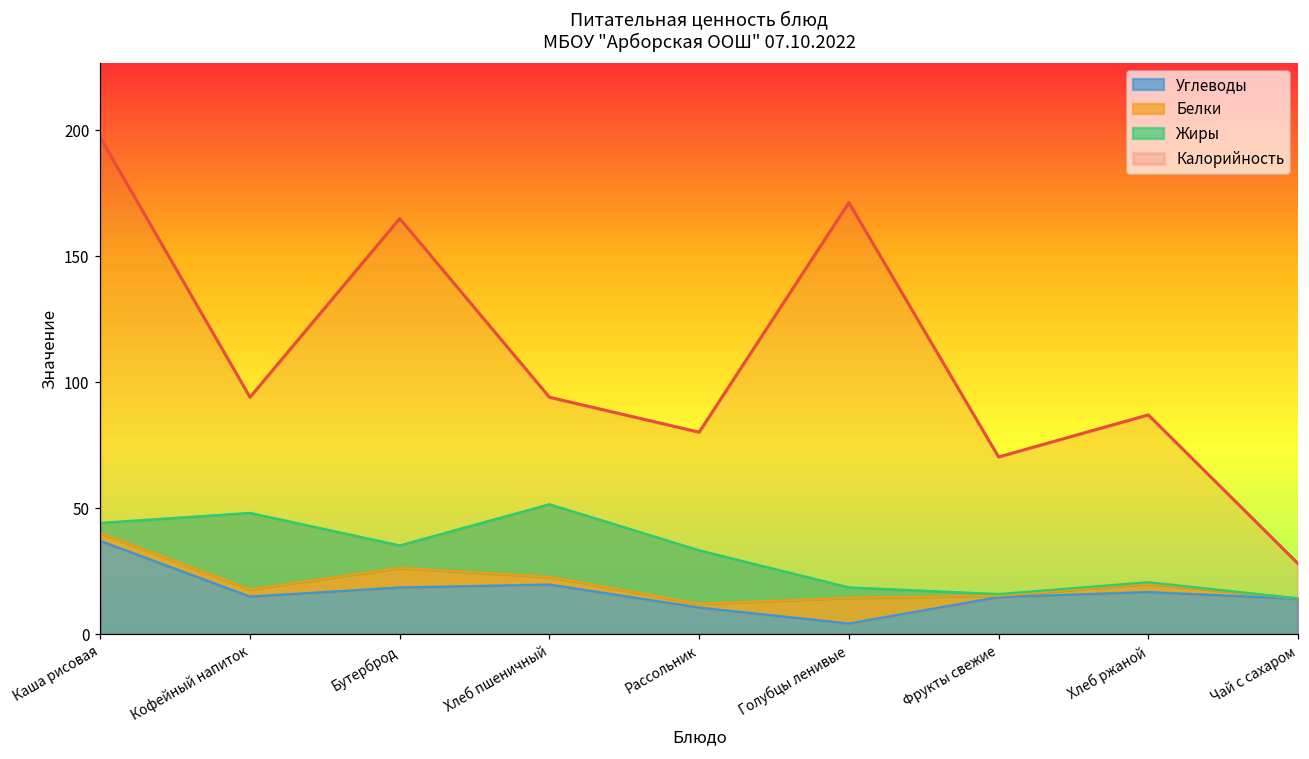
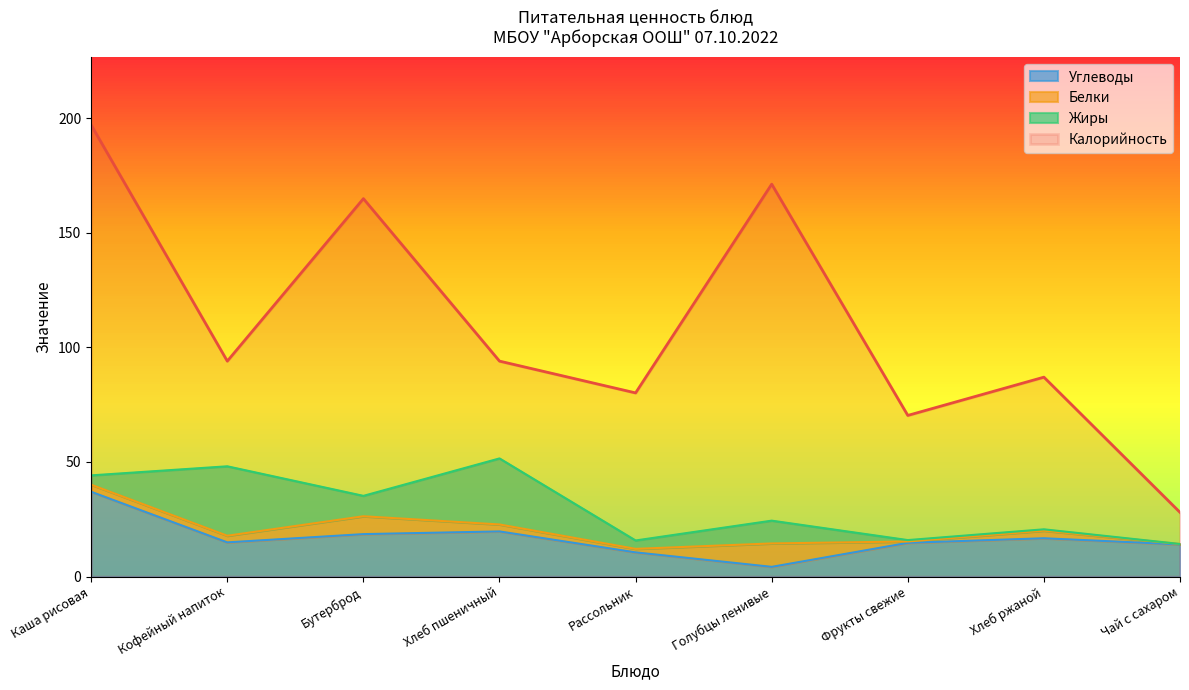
Жиры, Рассольник: 21 -> 4
Жиры, Голубцы ленивые: 4 -> 10
